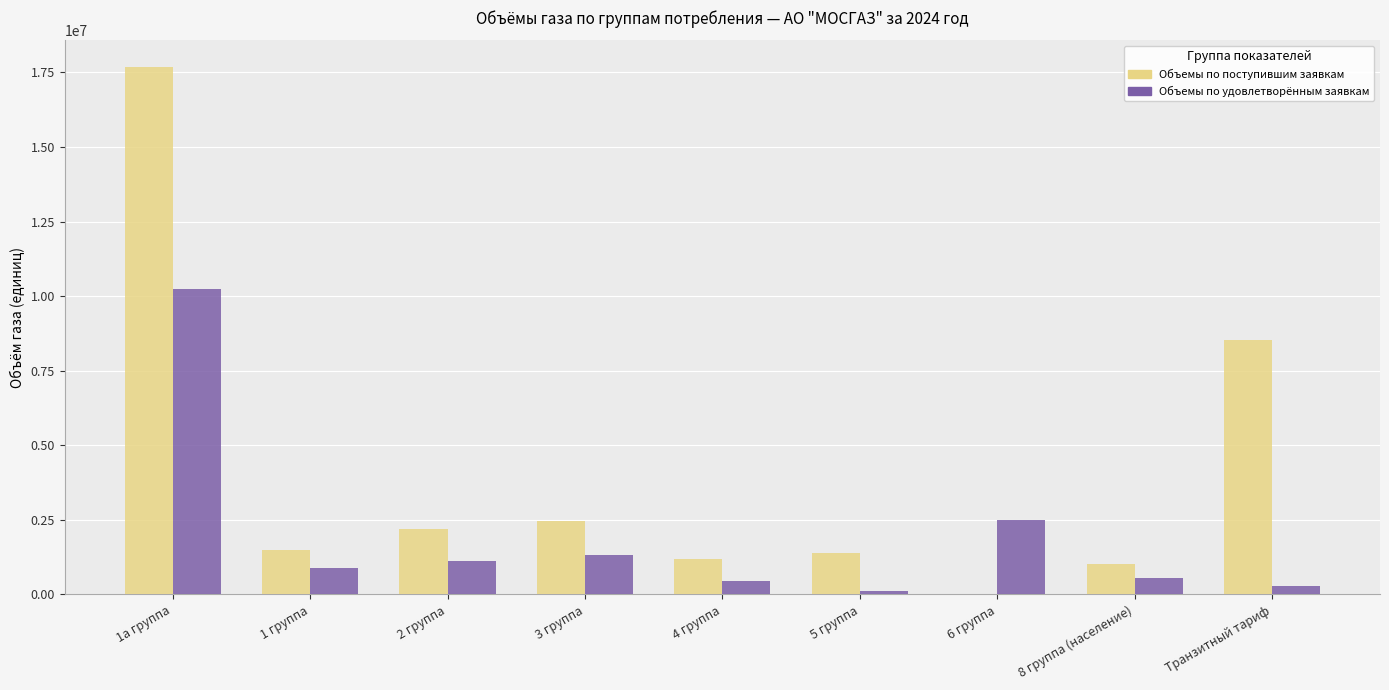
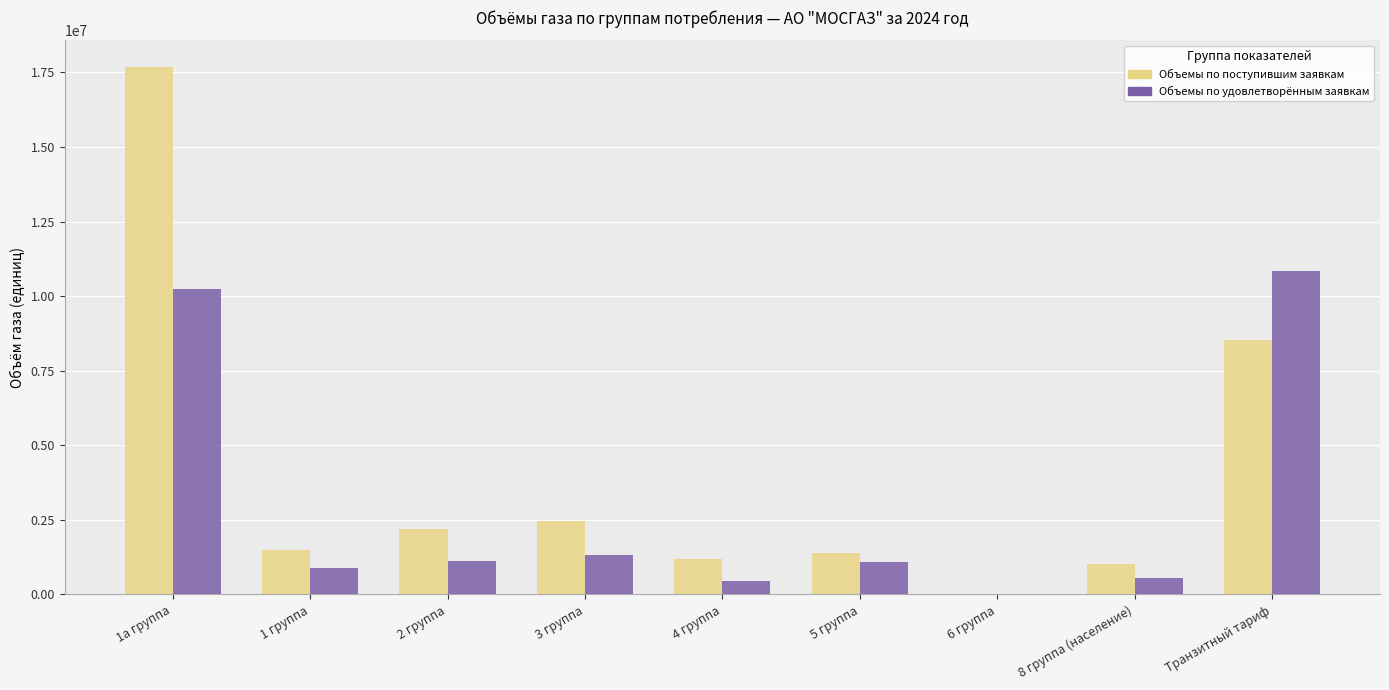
Объемы по удовлетворённым заявкам, 5 группа: 100000 -> 1100000
Объемы по удовлетворённым заявкам, 6 группа: 2500000 -> 0
Объемы по удовлетворённым заявкам, Транзитный тариф: 300000 -> 10900000
